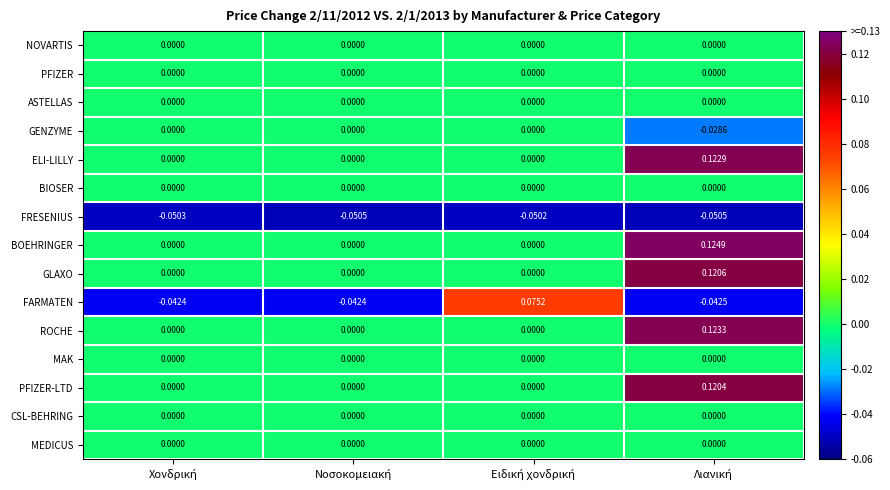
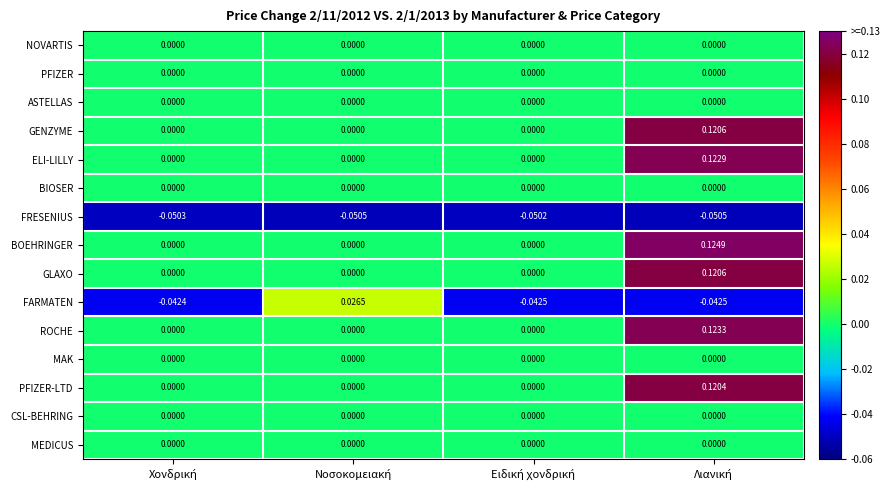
GENZYME, Λιανική: -0.0286 -> 0.1206
FARMATEN, Νοσοκομειακή: -0.0424 -> 0.0265
FARMATEN, Ειδική χονδρική: 0.0752 -> -0.0425
